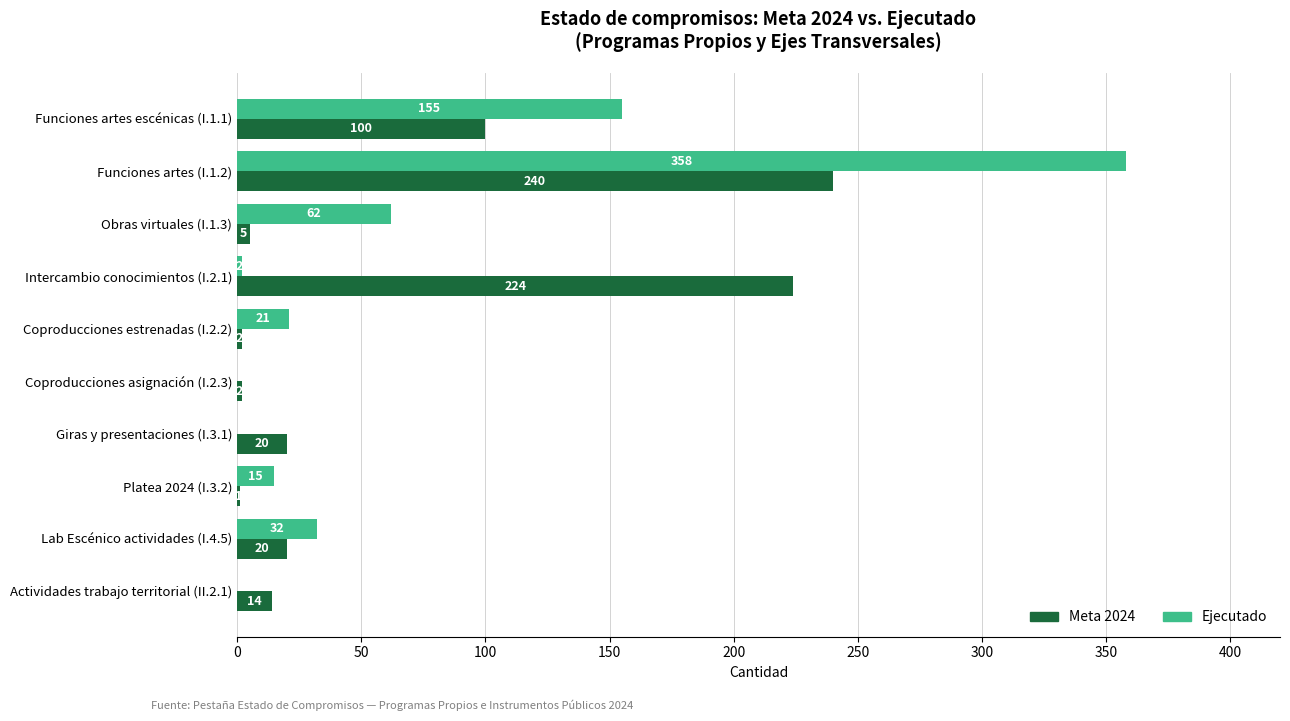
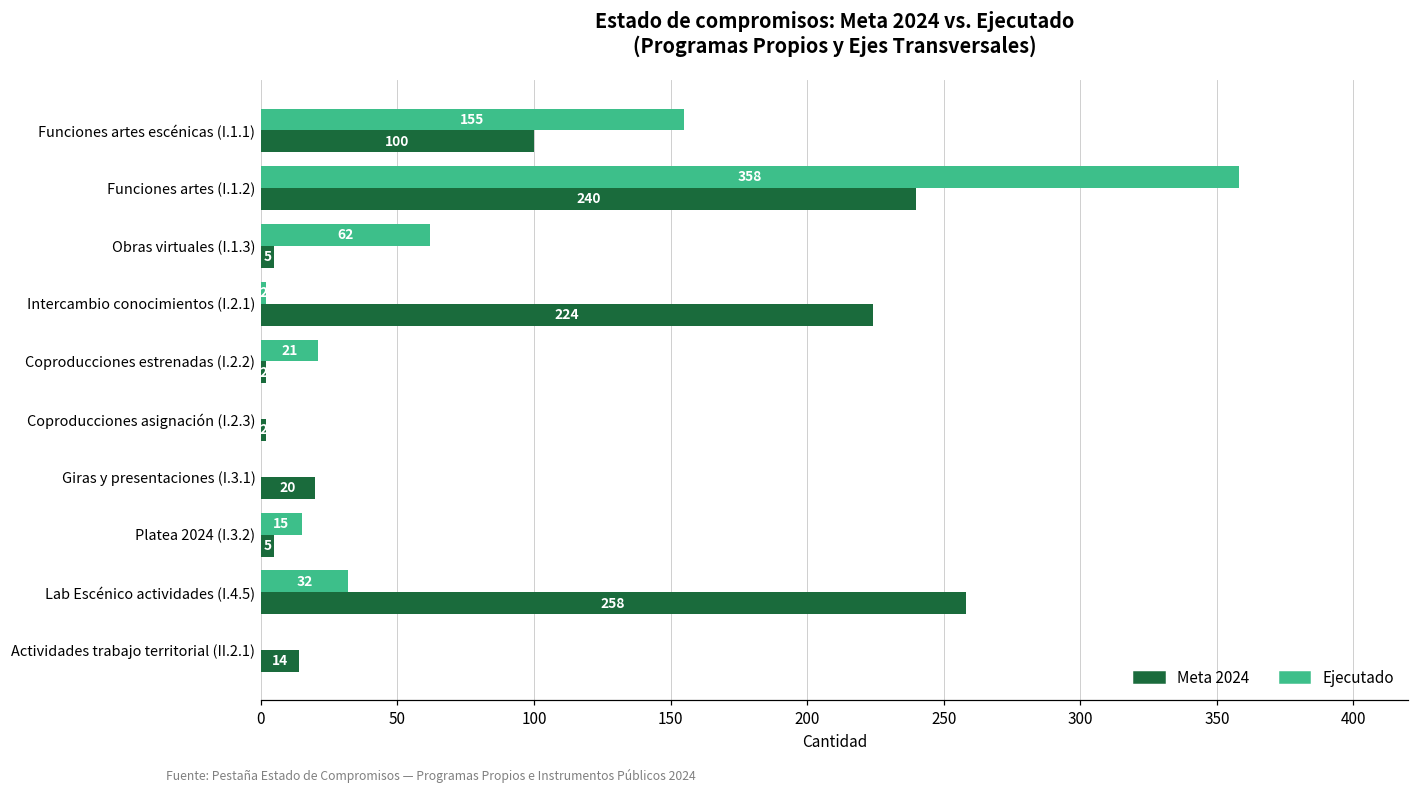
Meta 2024, Platea 2024 (I.3.2): 1 -> 5
Meta 2024, Lab Escénico actividades (I.4.5): 20 -> 258
